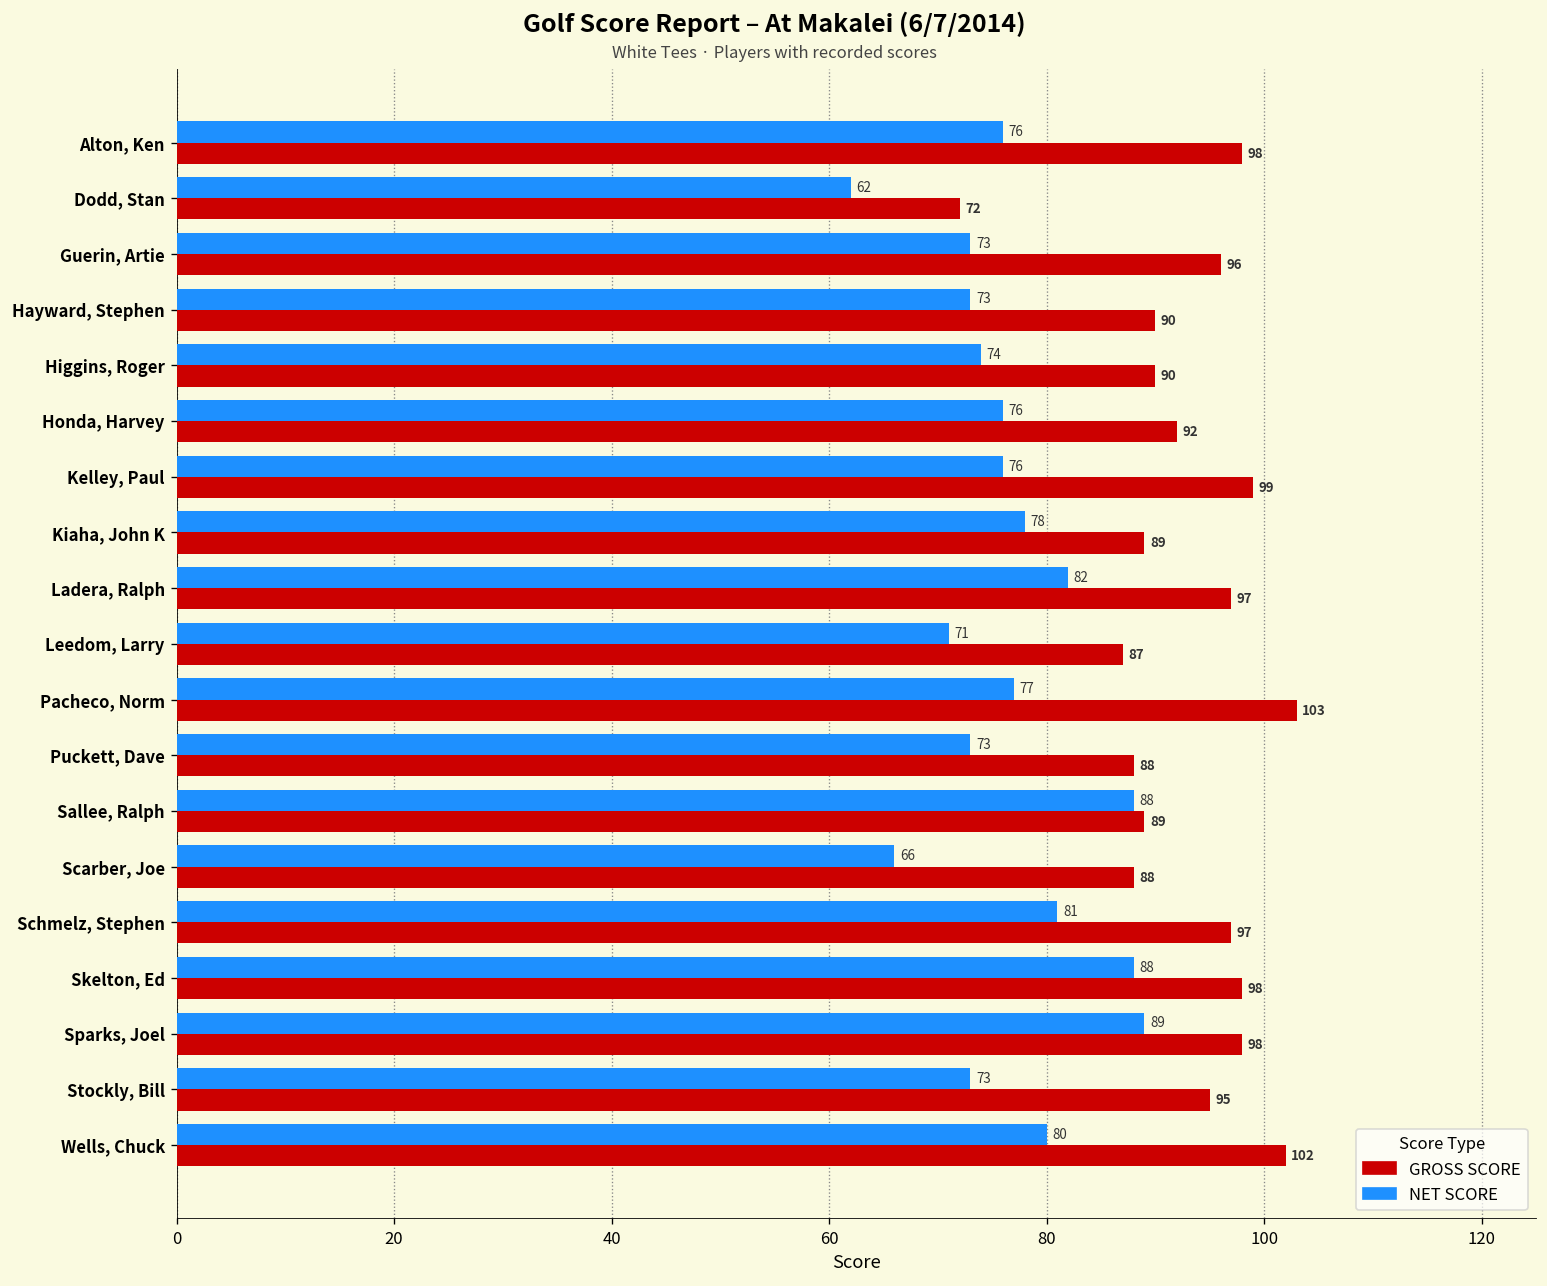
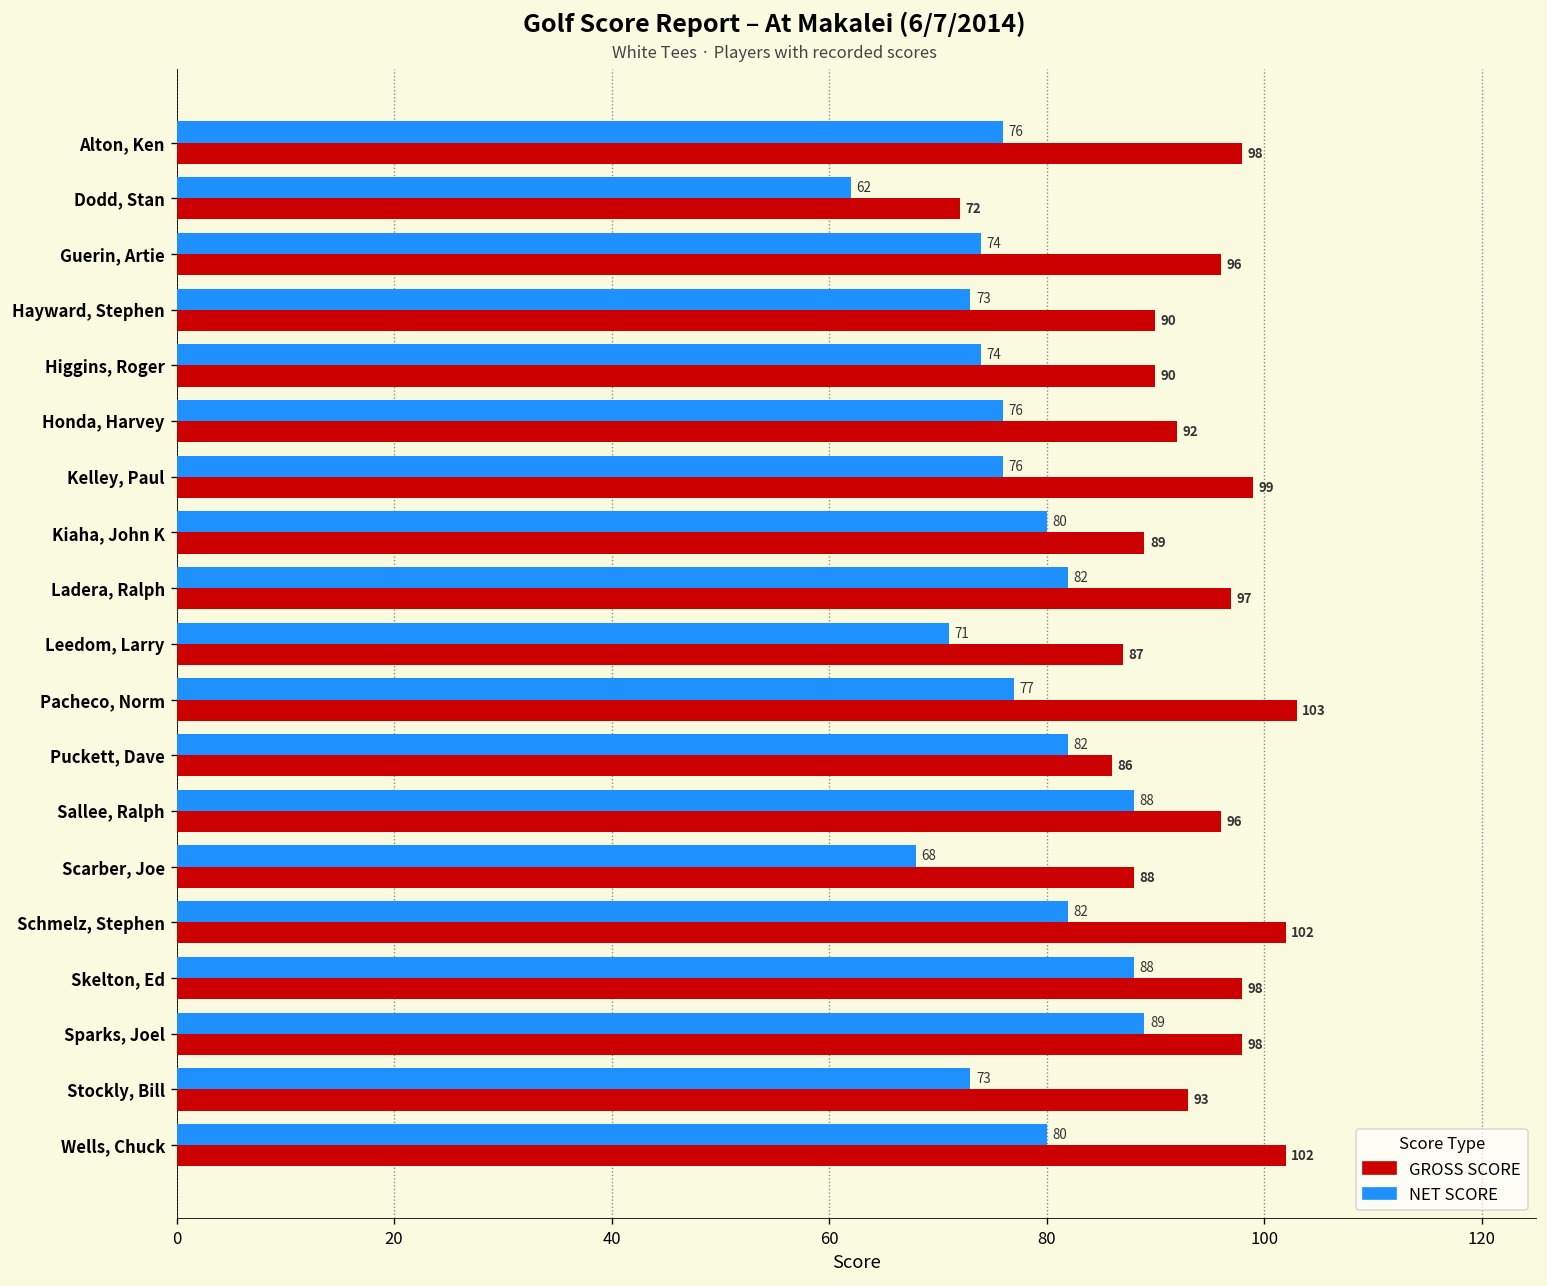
NET SCORE, Guerin, Artie: 73 -> 74
NET SCORE, Kiaha, John K: 78 -> 80
NET SCORE, Puckett, Dave: 73 -> 82
GROSS SCORE, Puckett, Dave: 88 -> 86
GROSS SCORE, Sallee, Ralph: 89 -> 96
NET SCORE, Scarber, Joe: 66 -> 68
NET SCORE, Schmelz, Stephen: 81 -> 82
GROSS SCORE, Schmelz, Stephen: 97 -> 102
GROSS SCORE, Stockly, Bill: 95 -> 93
